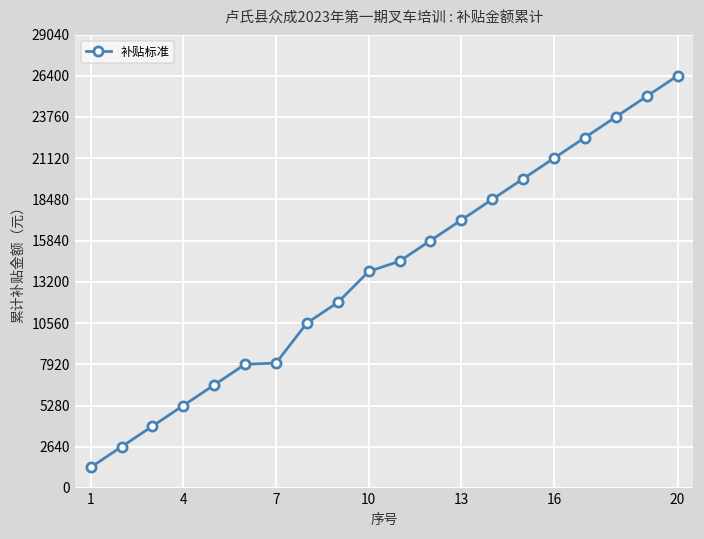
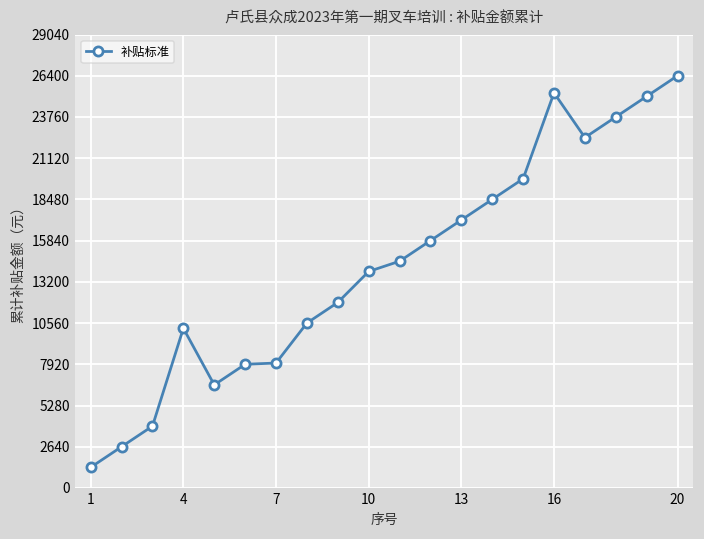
4: 5300 -> 10200
16: 21100 -> 25300
